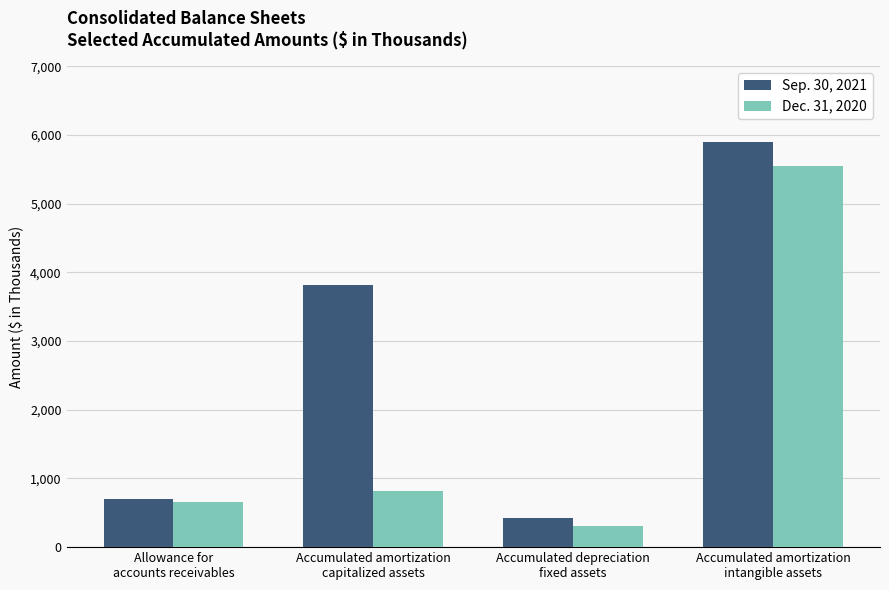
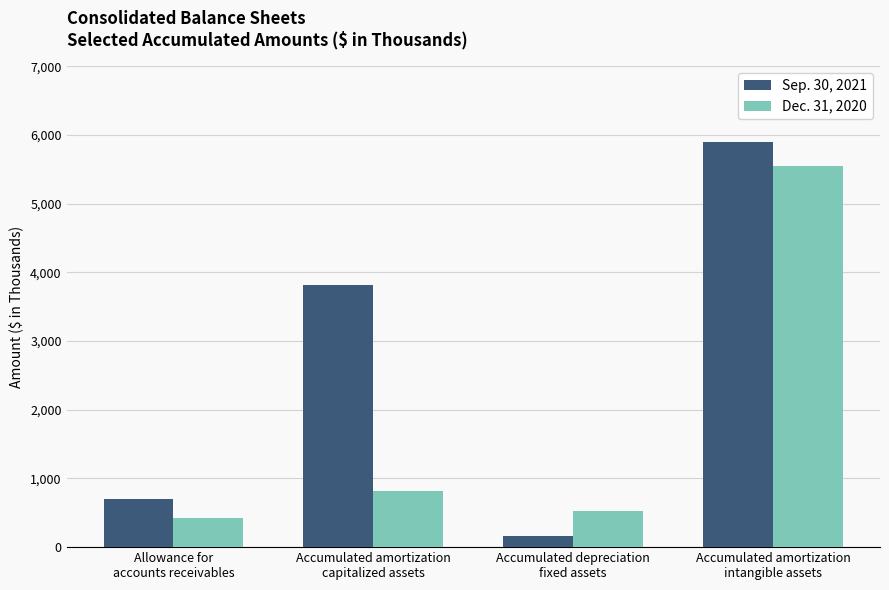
Dec. 31, 2020, Allowance for accounts receivables: 700 -> 400
Sep. 30, 2021, Accumulated depreciation fixed assets: 400 -> 200
Dec. 31, 2020, Accumulated depreciation fixed assets: 300 -> 500
